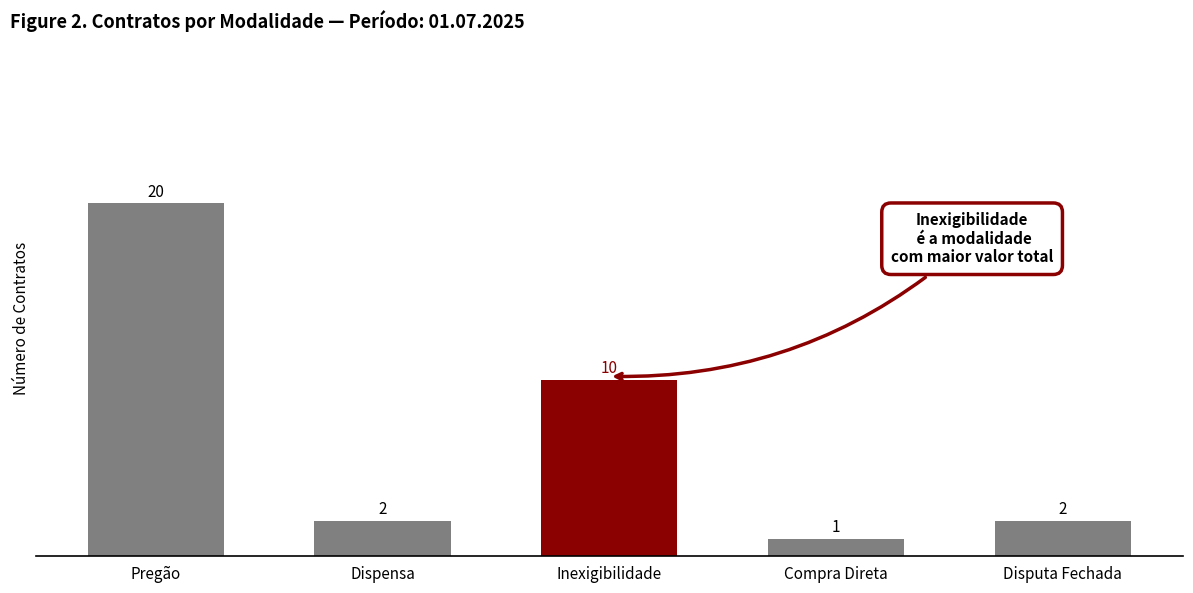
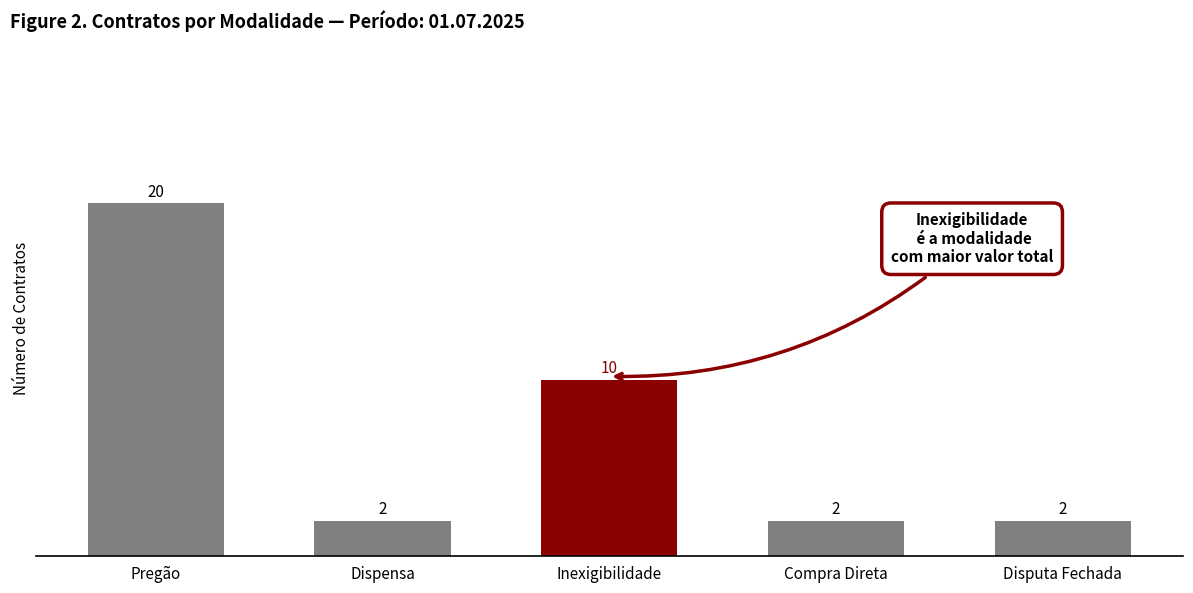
Compra Direta: 1 -> 2
